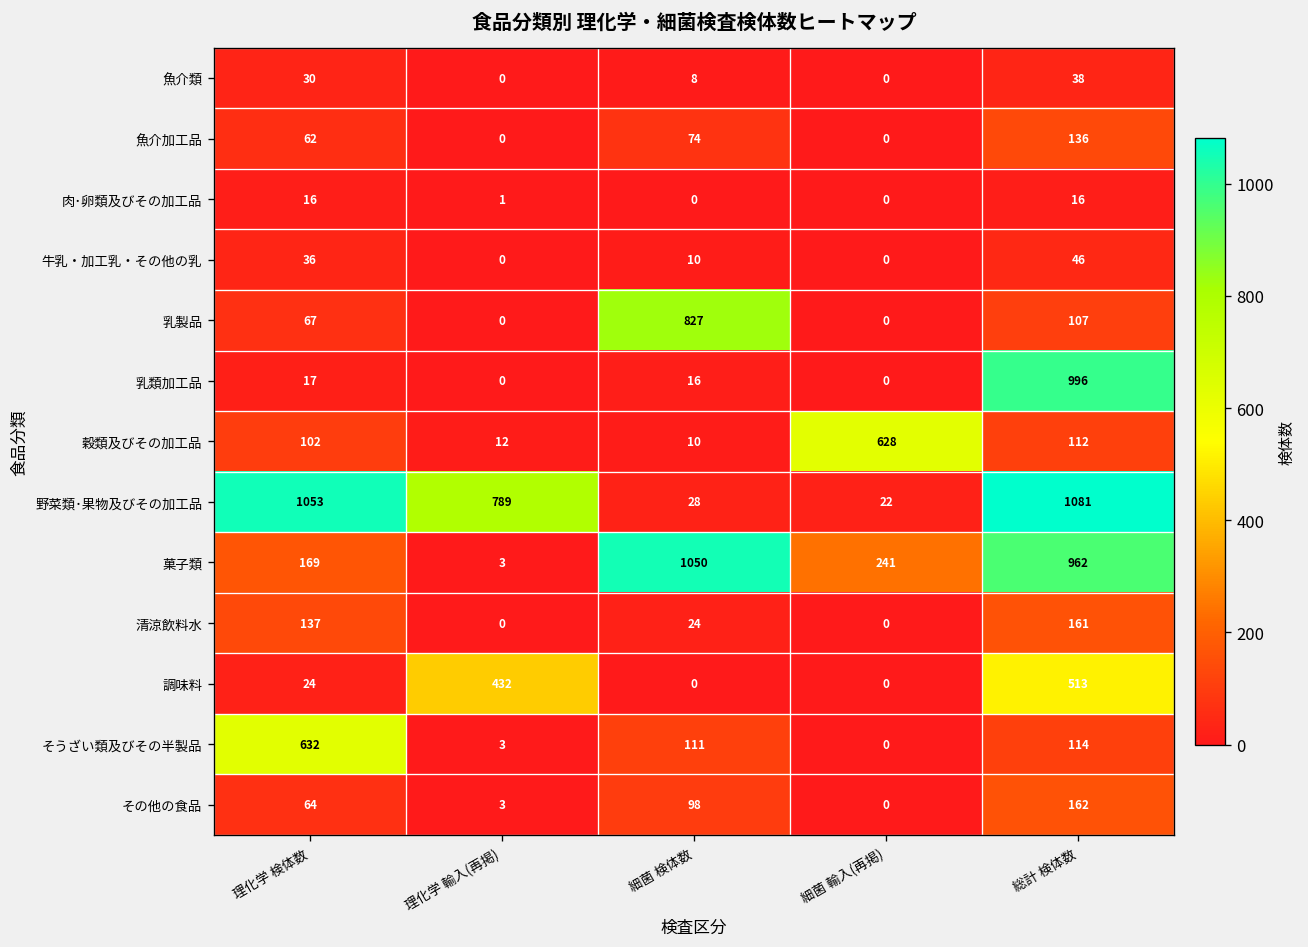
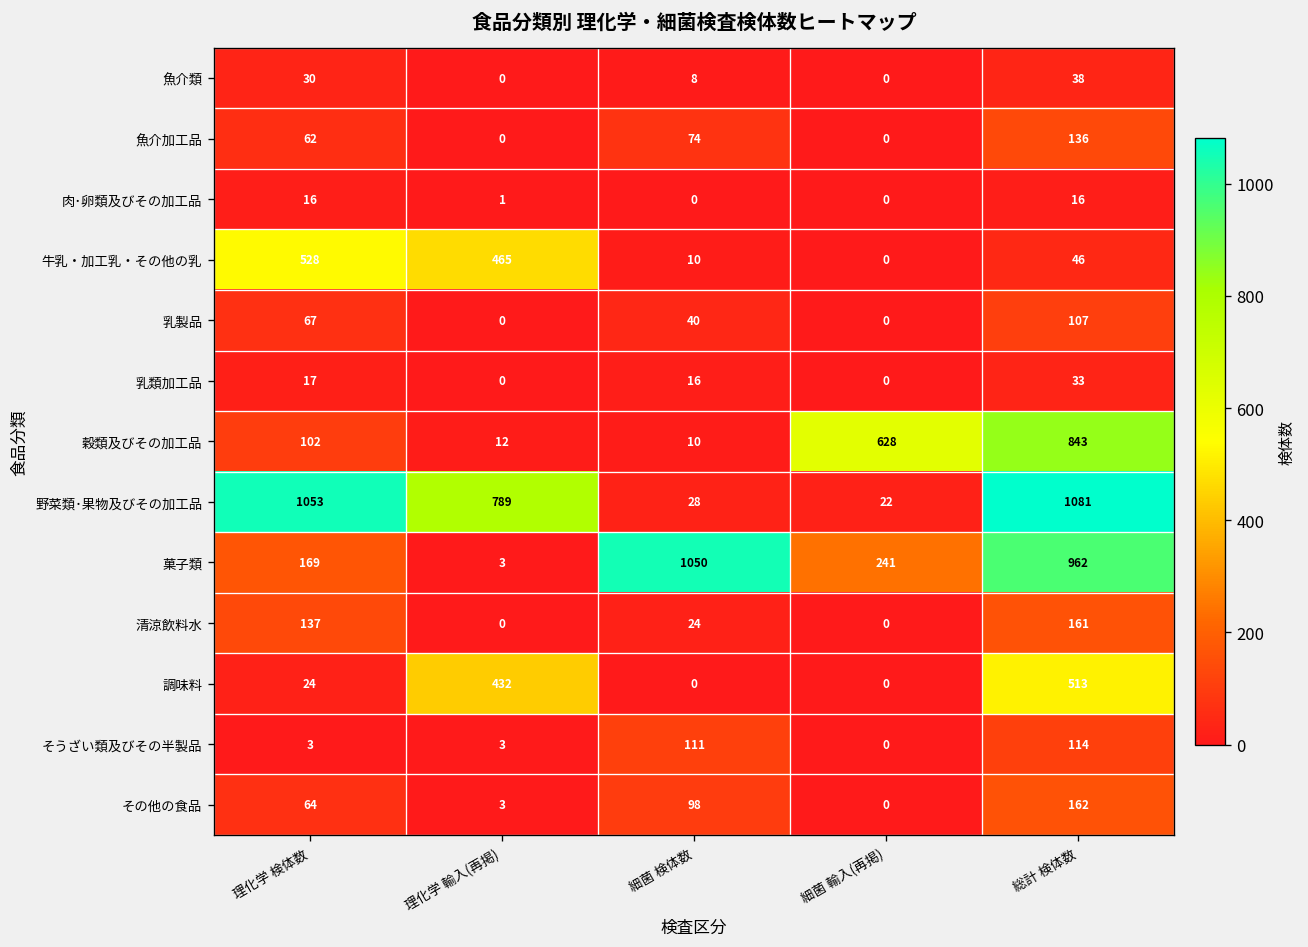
牛乳・加工乳・その他の乳, 理化学 検体数: 36 -> 528
牛乳・加工乳・その他の乳, 理化学 輸入(再掲): 0 -> 465
乳製品, 細菌 検体数: 827 -> 40
乳類加工品, 総計 検体数: 996 -> 33
穀類及びその加工品, 総計 検体数: 112 -> 843
そうざい類及びその半製品, 理化学 検体数: 632 -> 3
